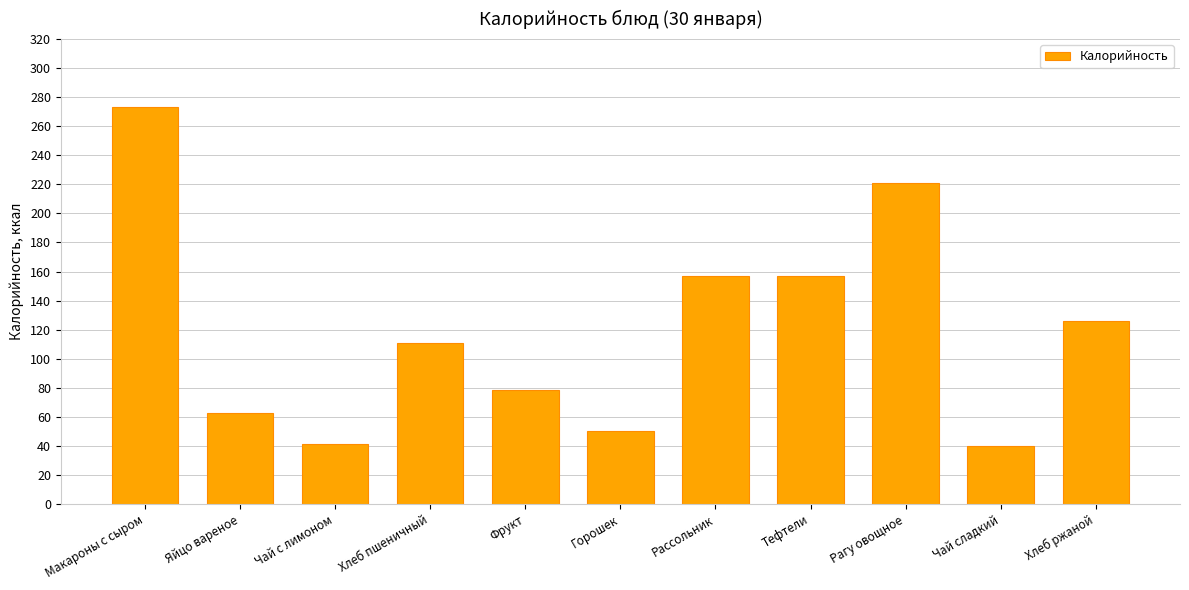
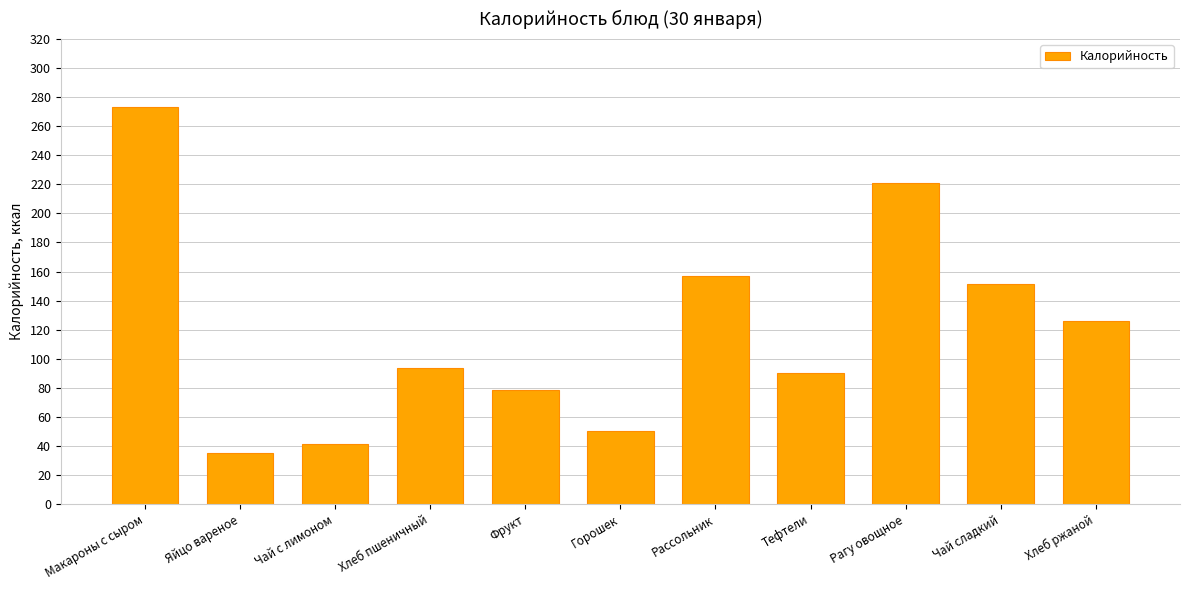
Яйцо вареное: 63 -> 35
Хлеб пшеничный: 111 -> 94
Тефтели: 157 -> 90
Чай сладкий: 40 -> 152
